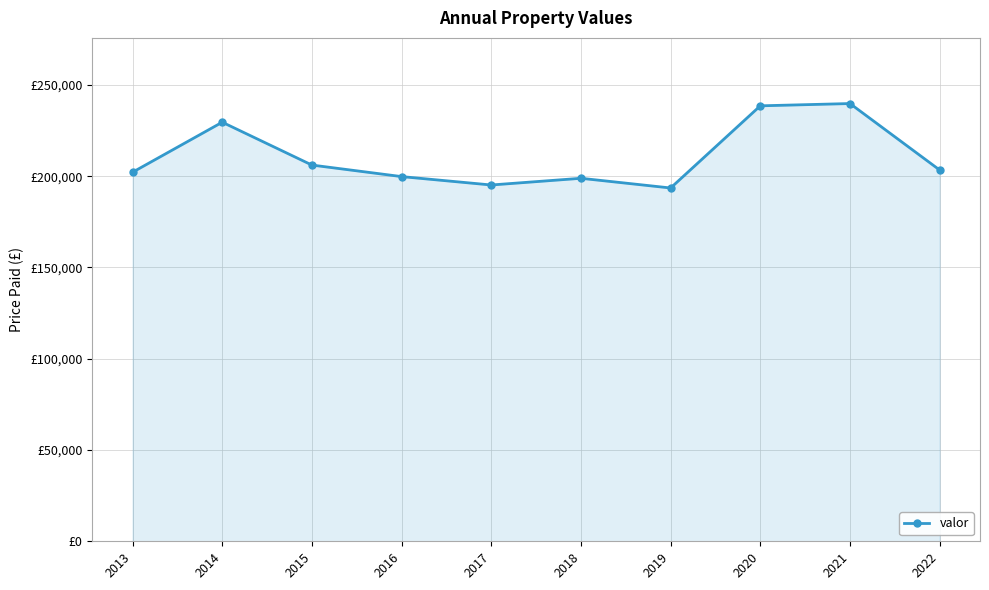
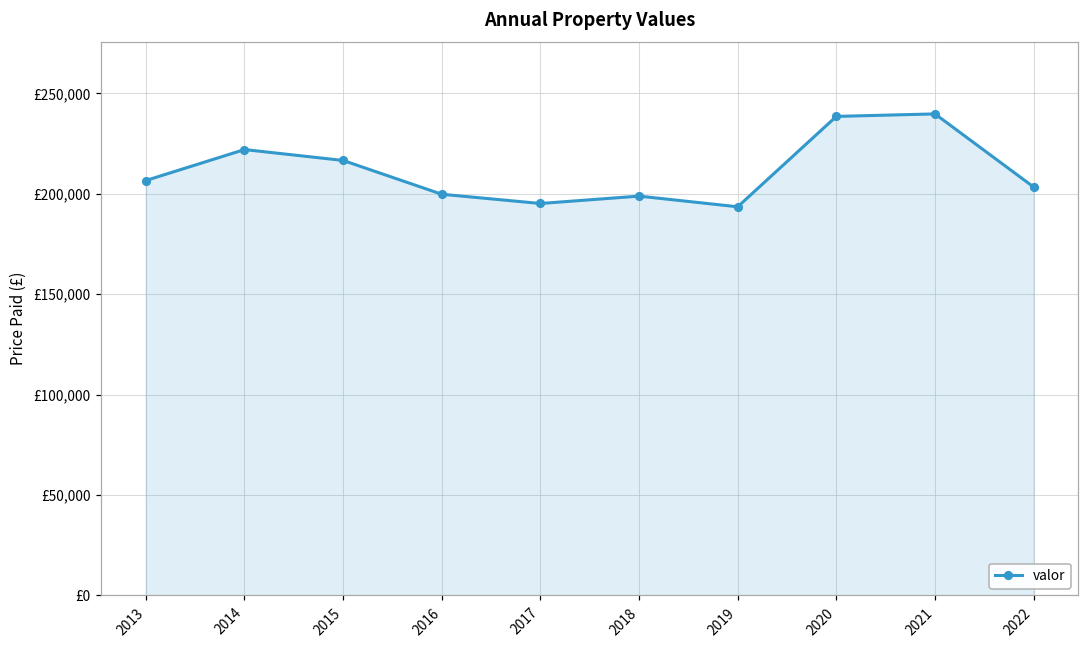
2013: £202,000 -> £207,000
2014: £230,000 -> £222,000
2015: £206,000 -> £217,000
